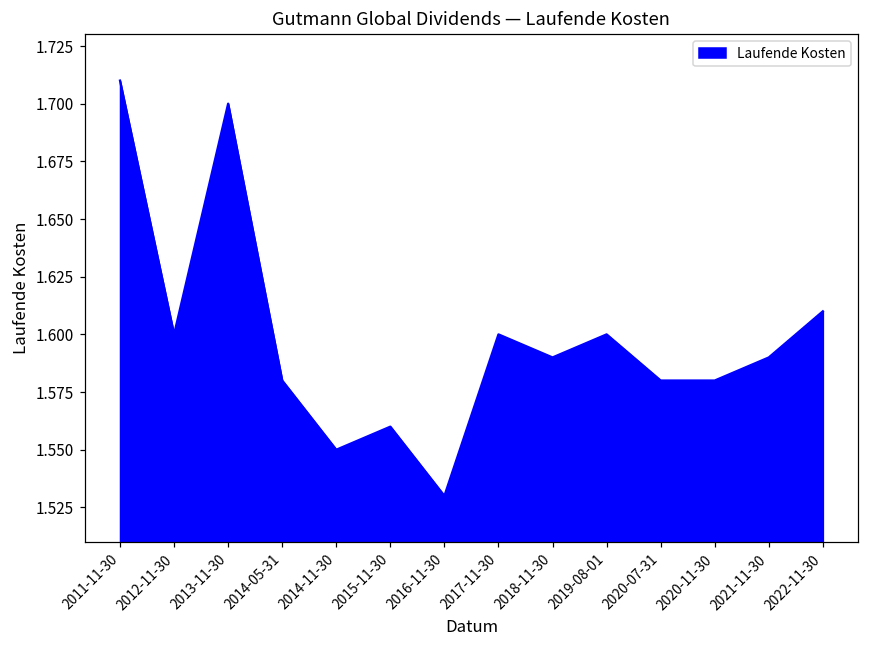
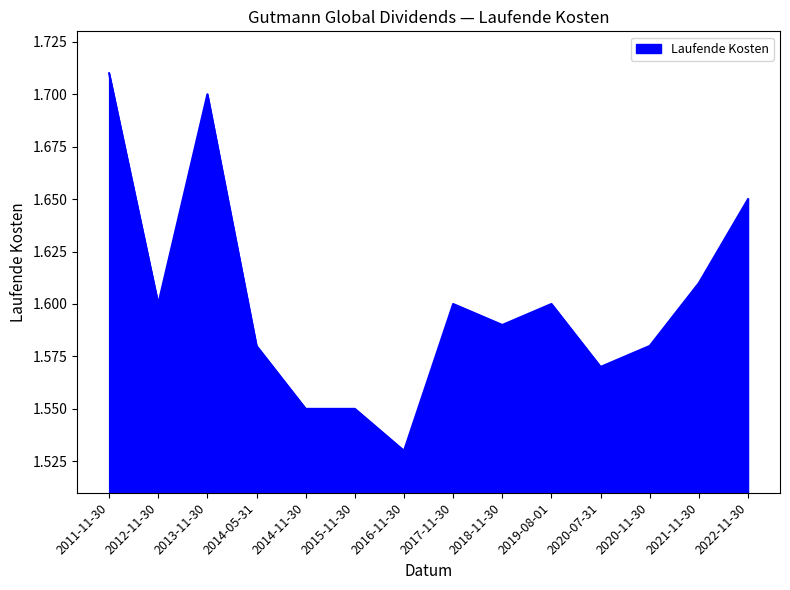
2015-11-30: 1.56 -> 1.55
2020-07-31: 1.58 -> 1.57
2021-11-30: 1.59 -> 1.61
2022-11-30: 1.61 -> 1.65
